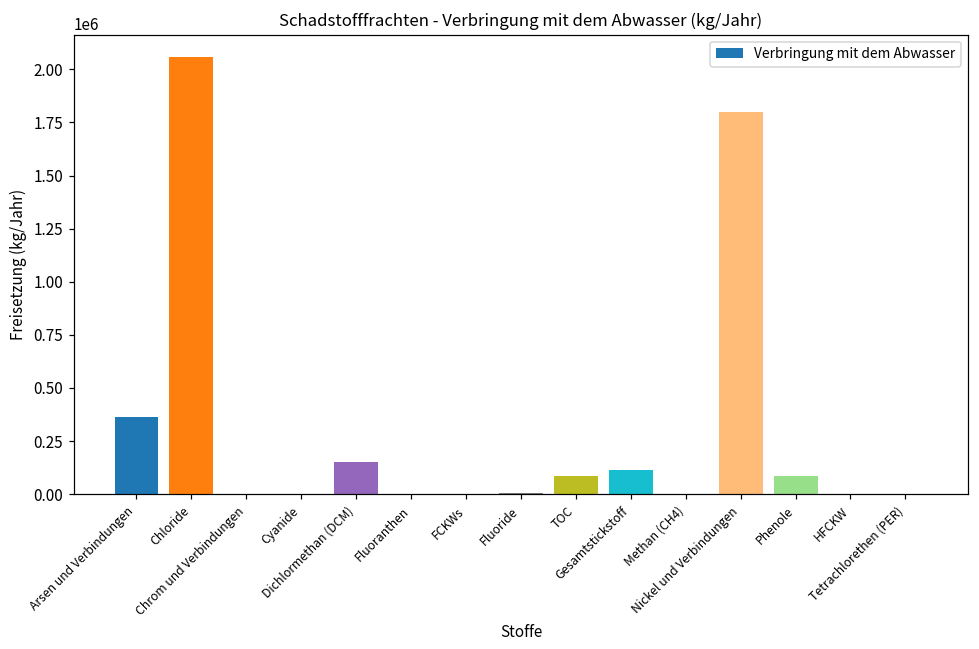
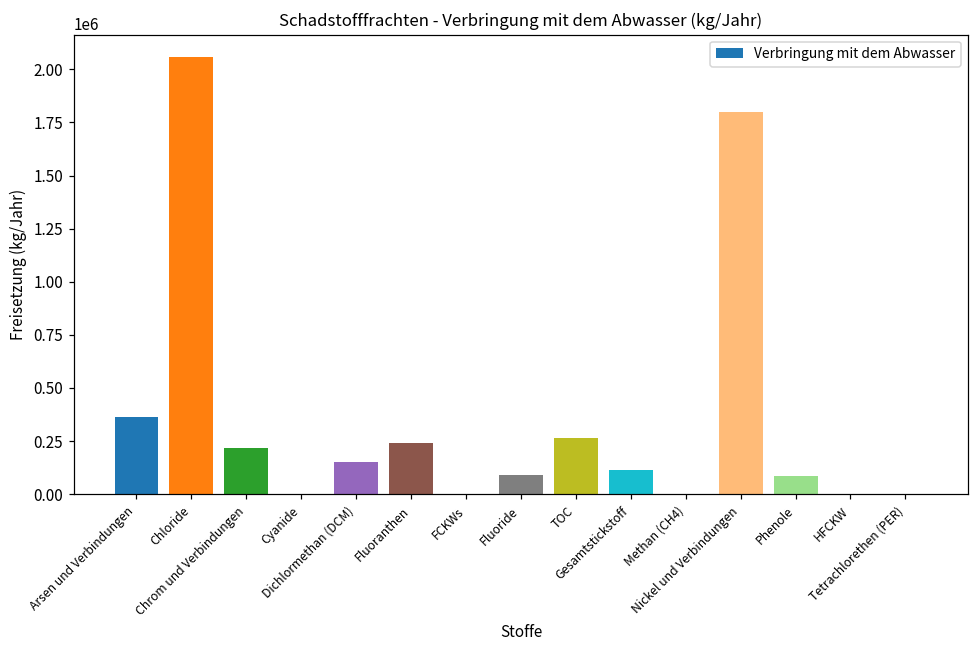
Chrom und Verbindungen: 0 -> 220000
Fluoranthen: 0 -> 240000
Fluoride: 0 -> 90000
TOC: 80000 -> 260000
